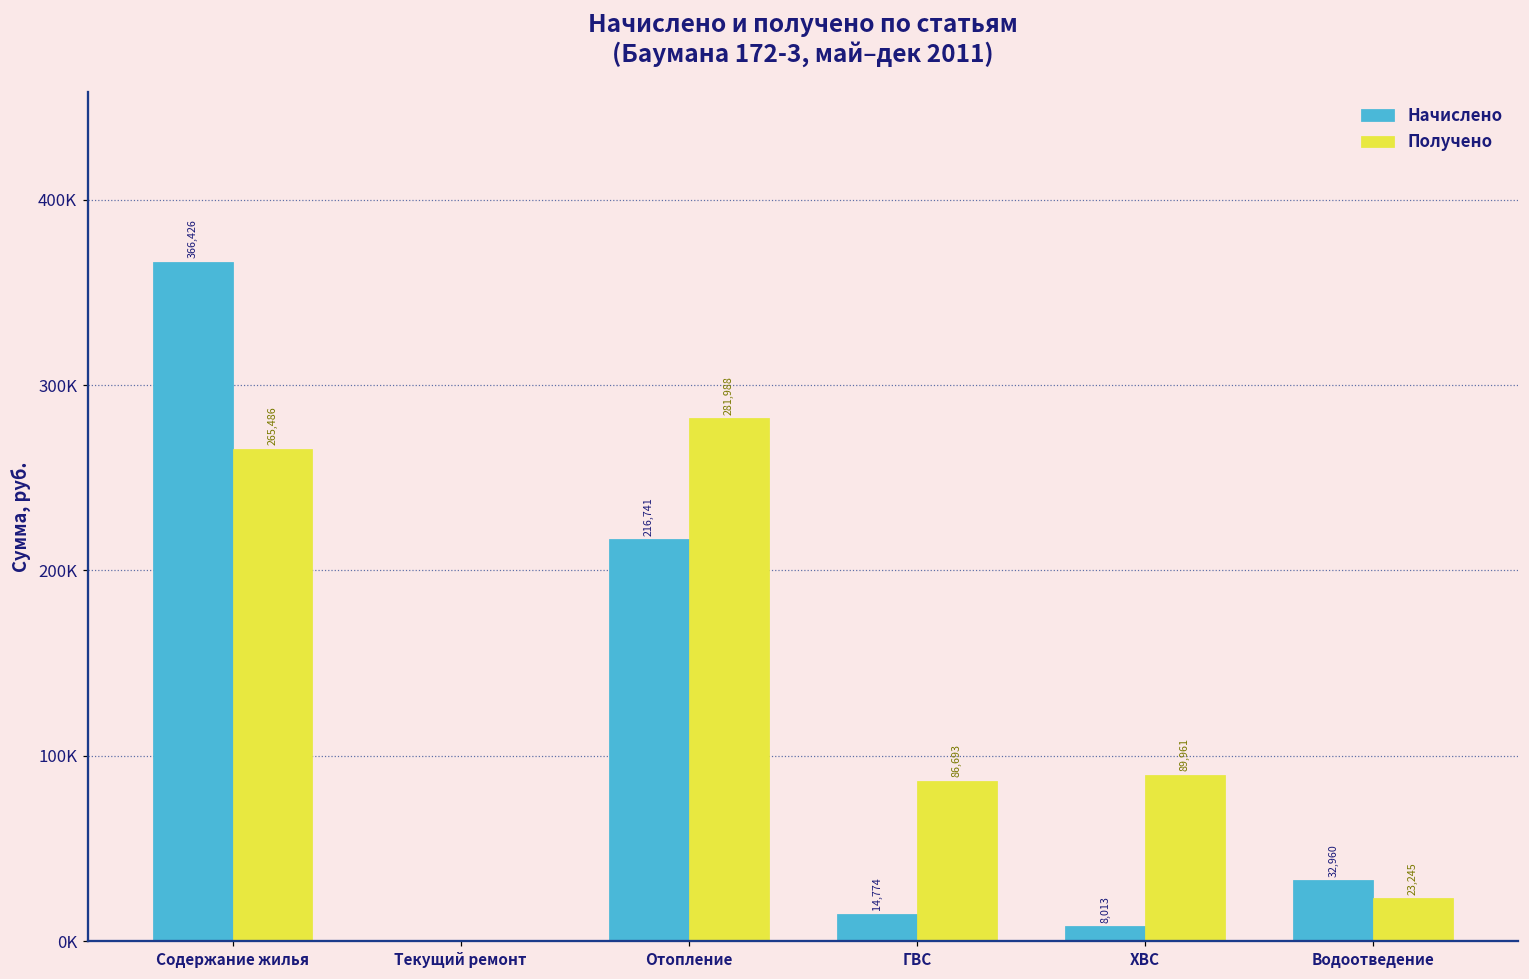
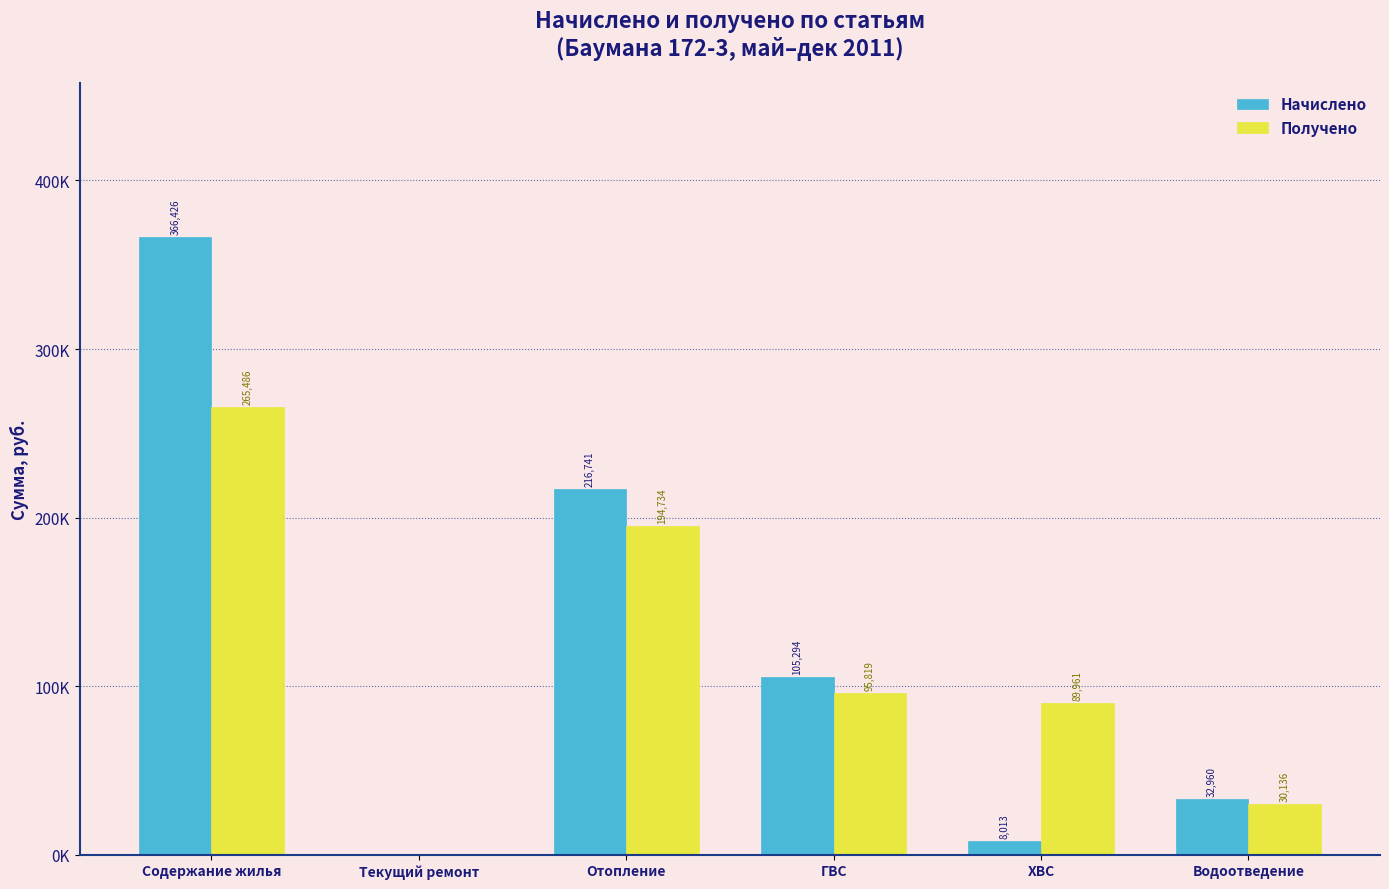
Получено, Отопление: 281,988 -> 194,734
Начислено, ГВС: 14,774 -> 105,294
Получено, ГВС: 86,693 -> 95,819
Получено, Водоотведение: 23,245 -> 30,136
